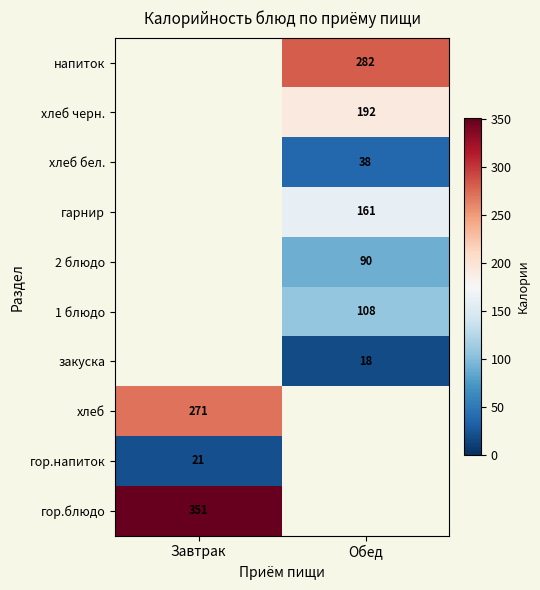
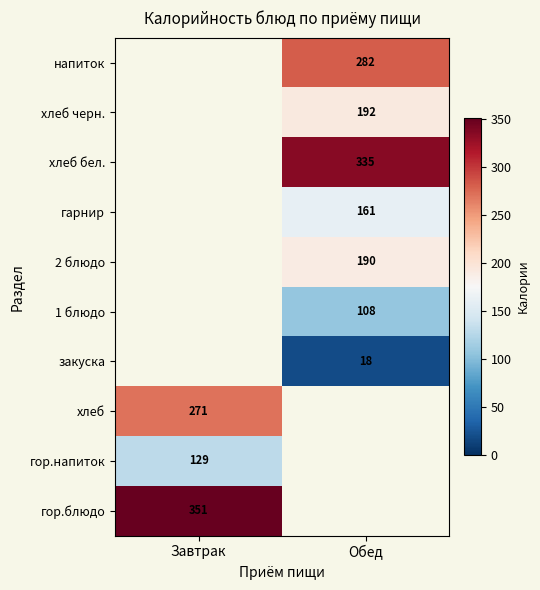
хлеб бел., Обед: 38 -> 335
2 блюдо, Обед: 90 -> 190
гор.напиток, Завтрак: 21 -> 129
